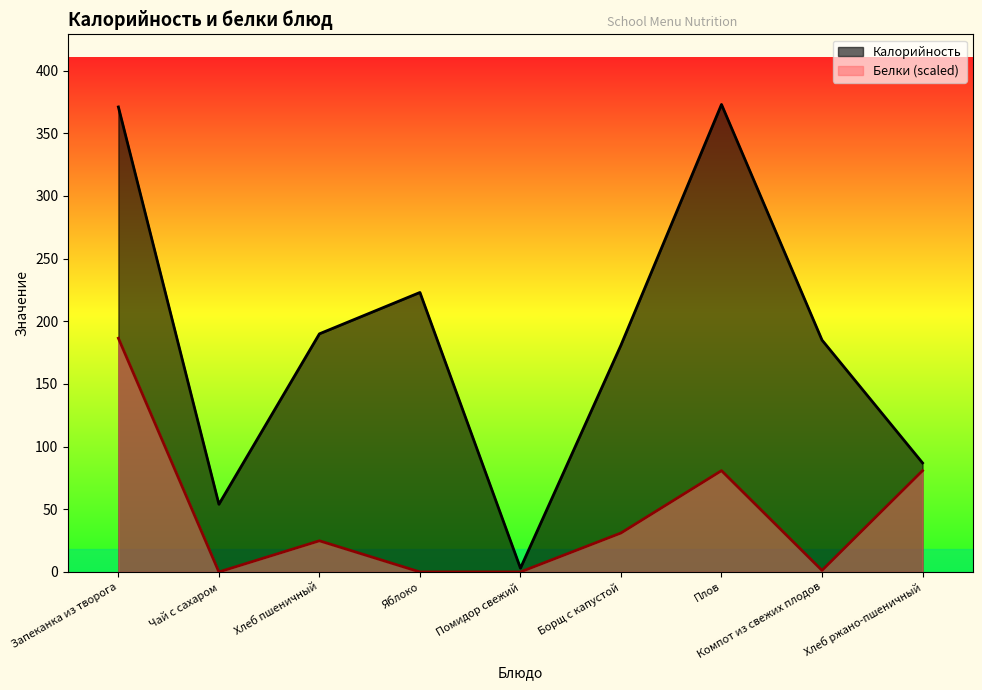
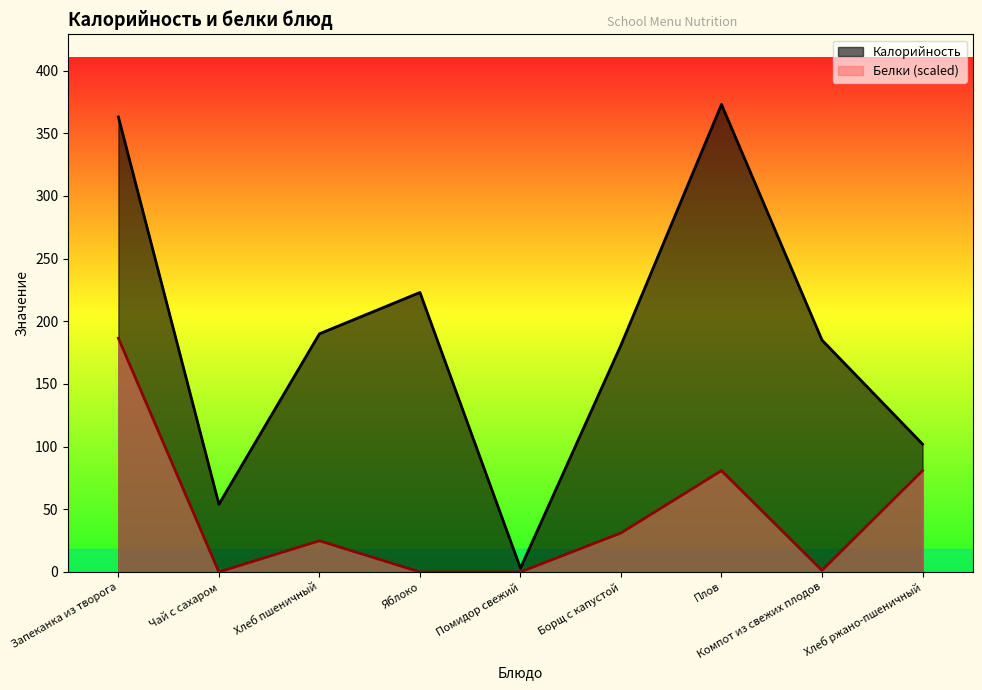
Калорийность, Запеканка из творога: 371 -> 363
Калорийность, Хлеб ржано-пшеничный: 87 -> 102
